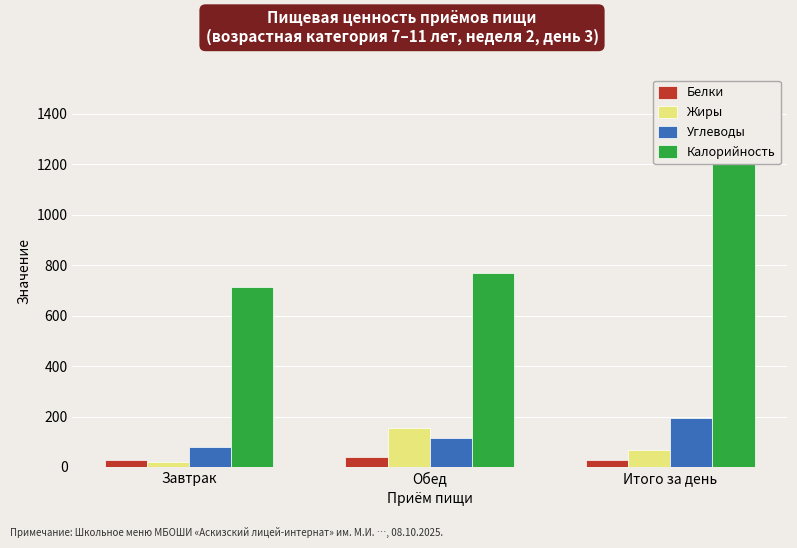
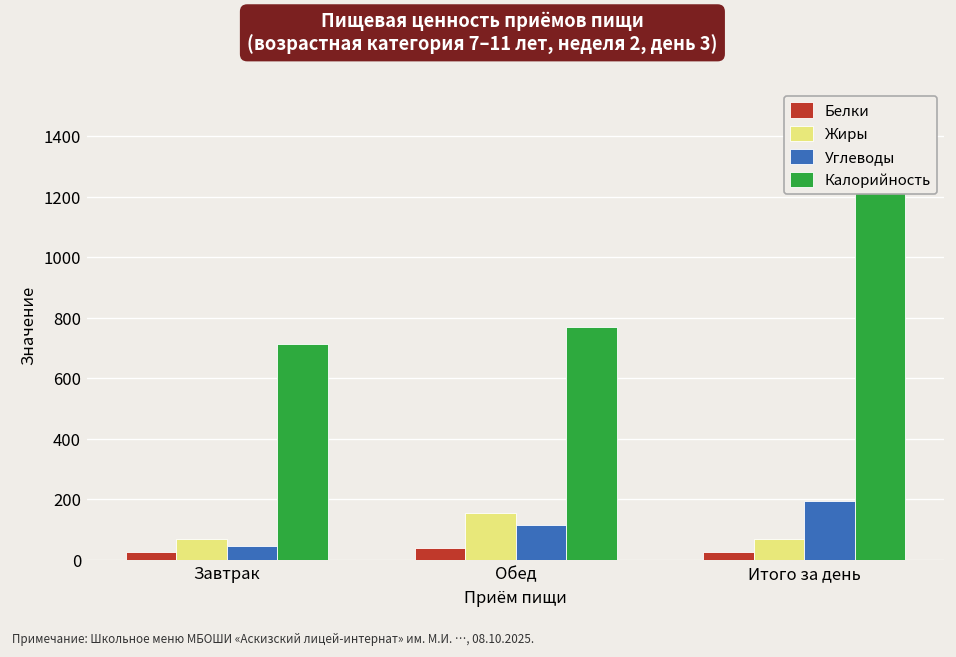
Жиры, Завтрак: 20 -> 70
Углеводы, Завтрак: 80 -> 50
